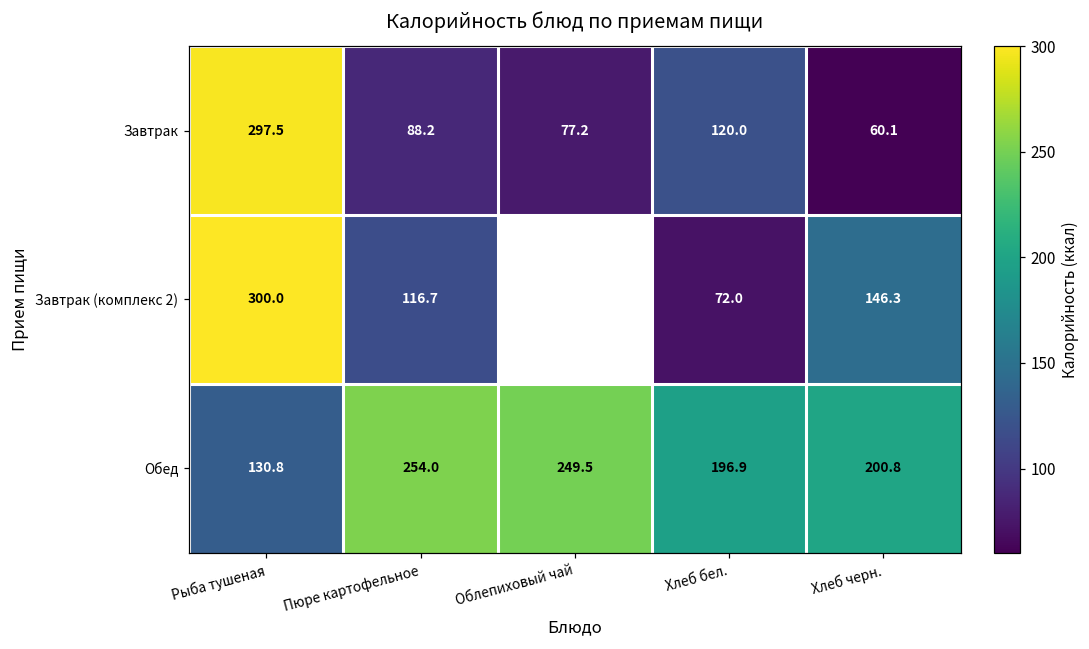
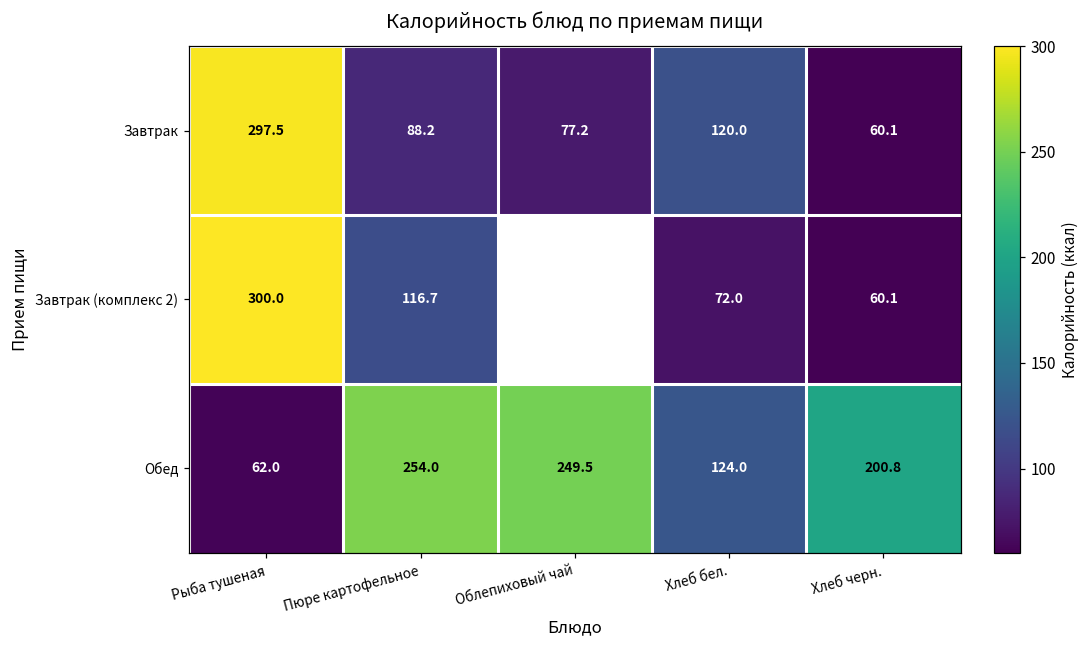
Завтрак (комплекс 2), Хлеб черн.: 146.3 -> 60.1
Обед, Рыба тушеная: 130.8 -> 62.0
Обед, Хлеб бел.: 196.9 -> 124.0
